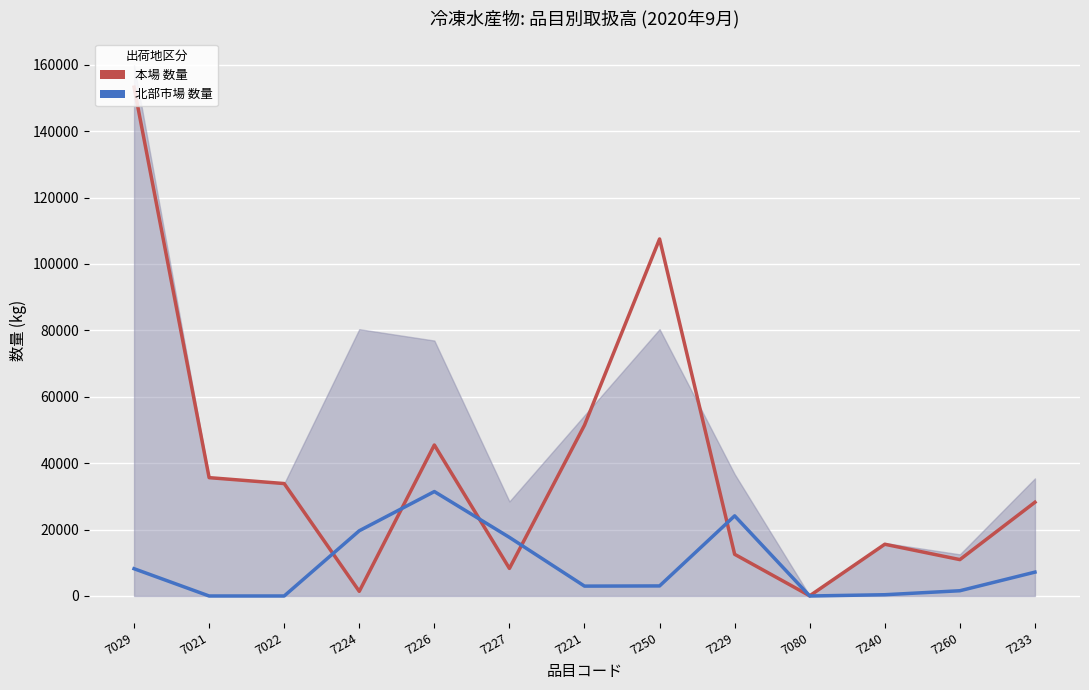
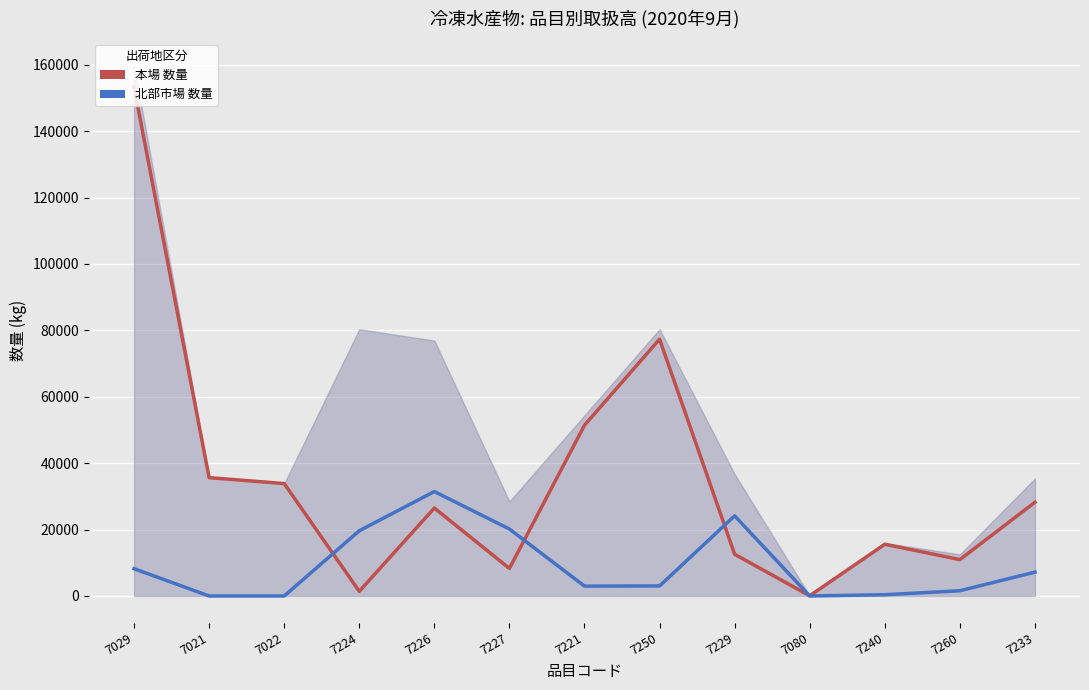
本場 数量, 7226: 45000 -> 26000
北部市場 数量, 7227: 18000 -> 20000
本場 数量, 7250: 108000 -> 77000
